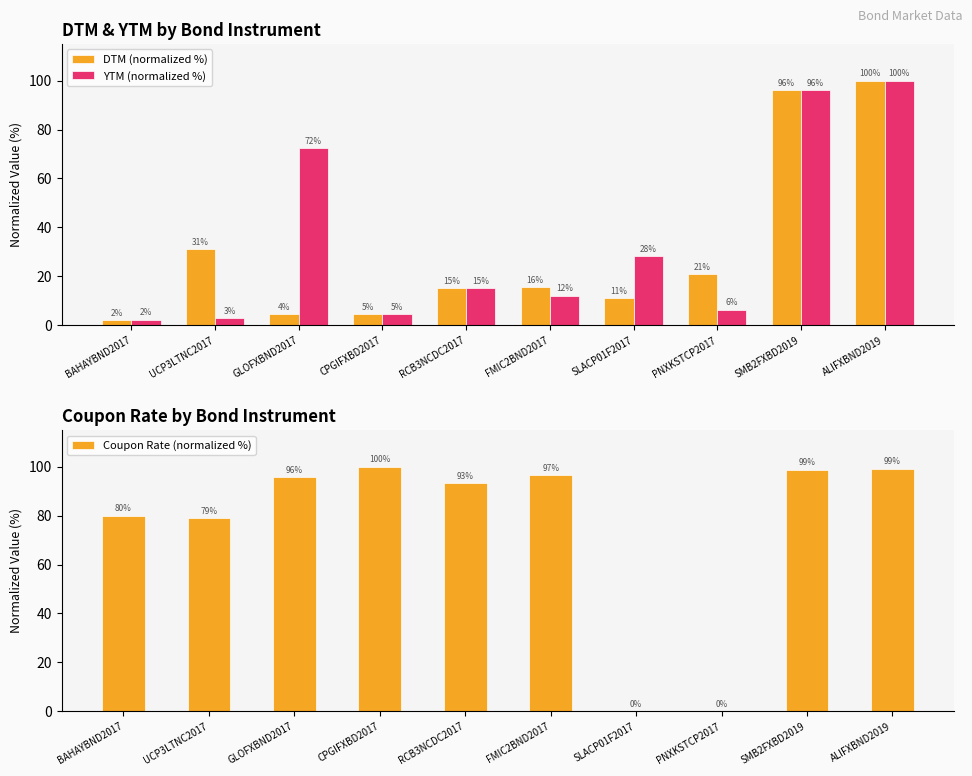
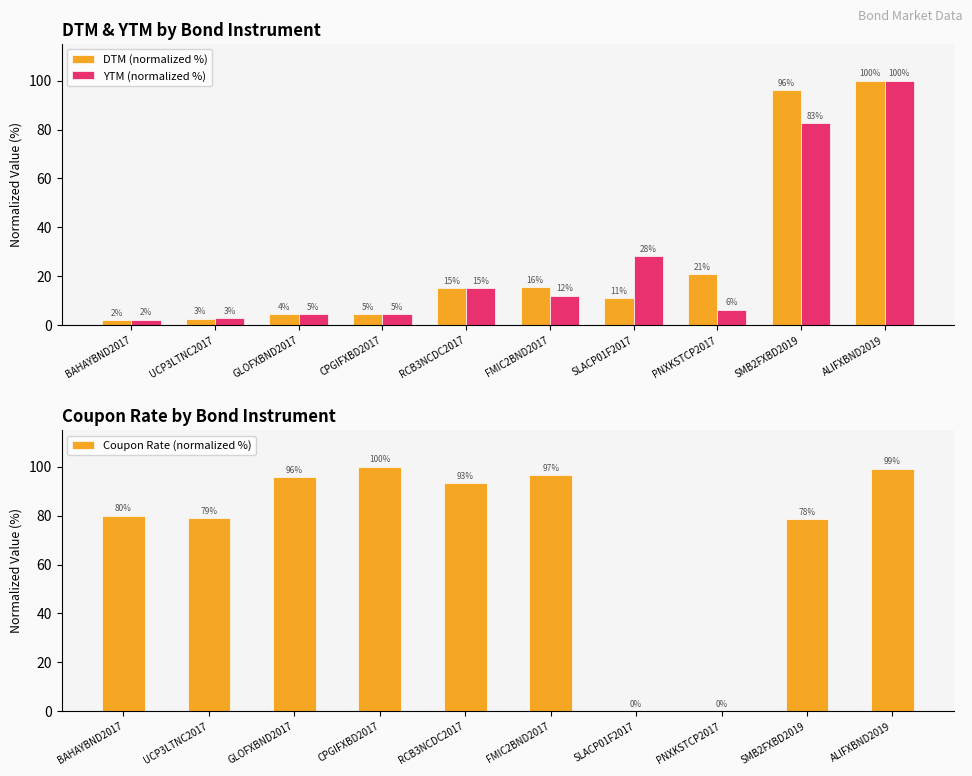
DTM & YTM by Bond Instrument, DTM (normalized %), UCP3LTNC2017: 31% -> 3%
DTM & YTM by Bond Instrument, YTM (normalized %), GLOFXBND2017: 72% -> 5%
DTM & YTM by Bond Instrument, YTM (normalized %), SMB2FXBD2019: 96% -> 83%
Coupon Rate by Bond Instrument, SMB2FXBD2019: 99% -> 78%
